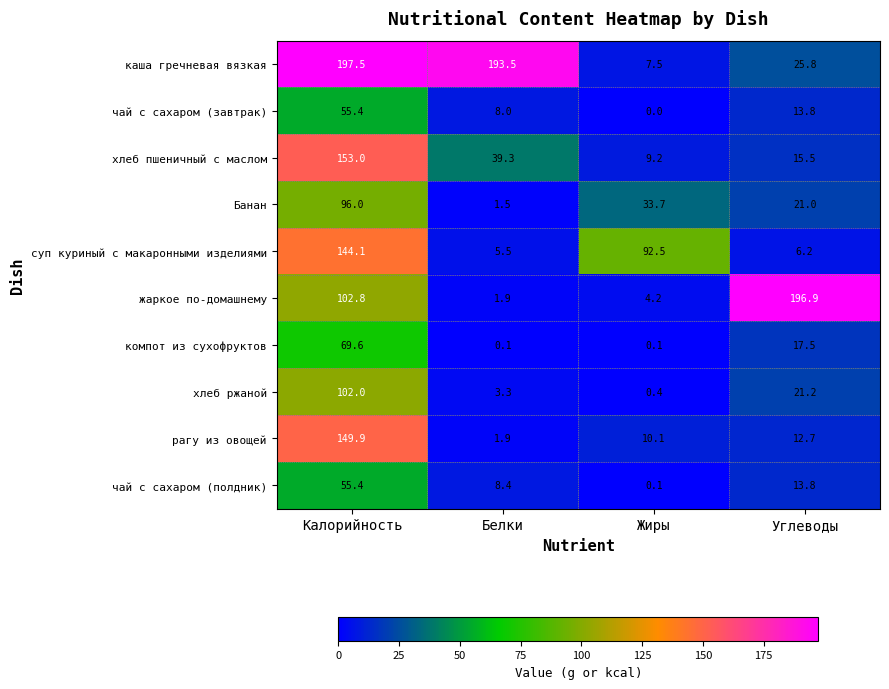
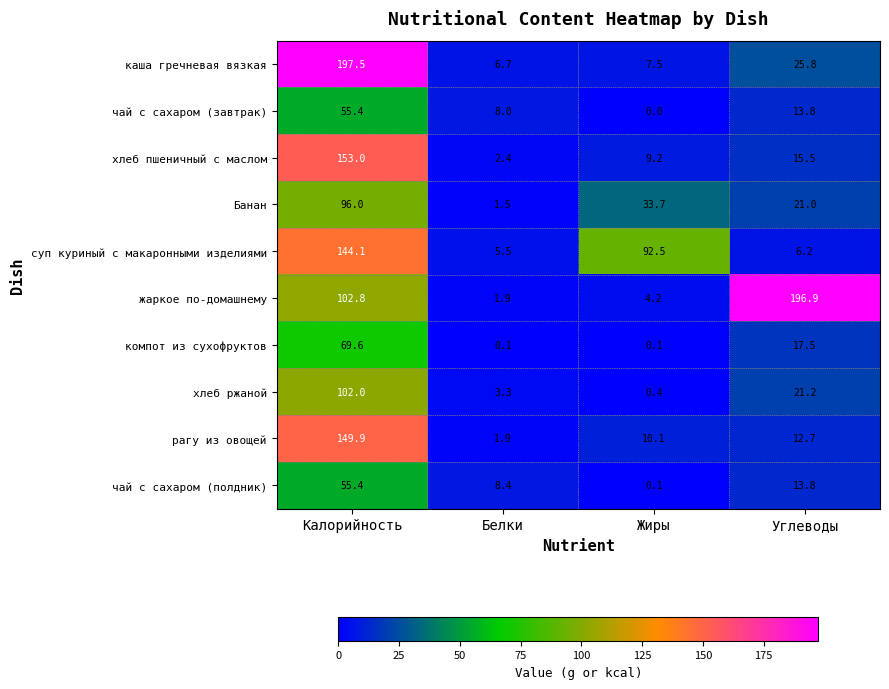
каша гречневая вязкая, Белки: 193.5 -> 6.7
хлеб пшеничный с маслом, Белки: 39.3 -> 2.4
